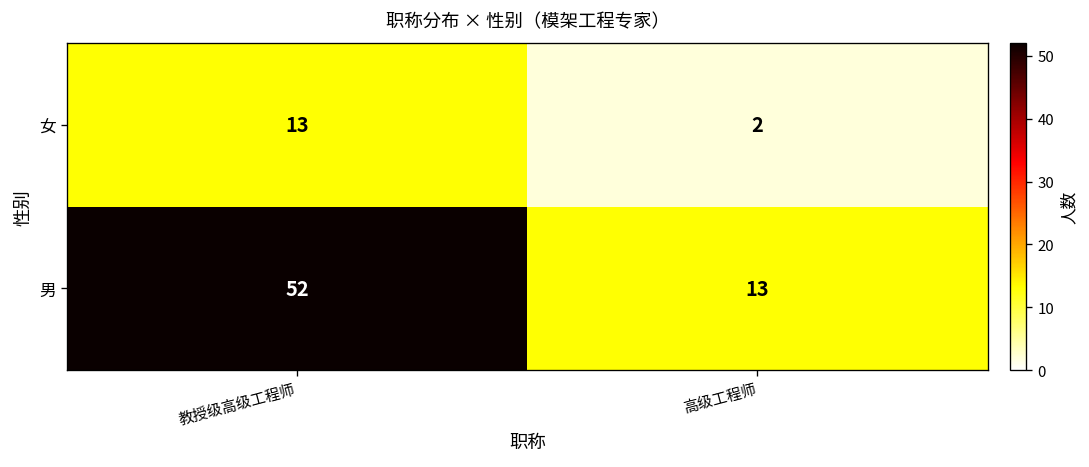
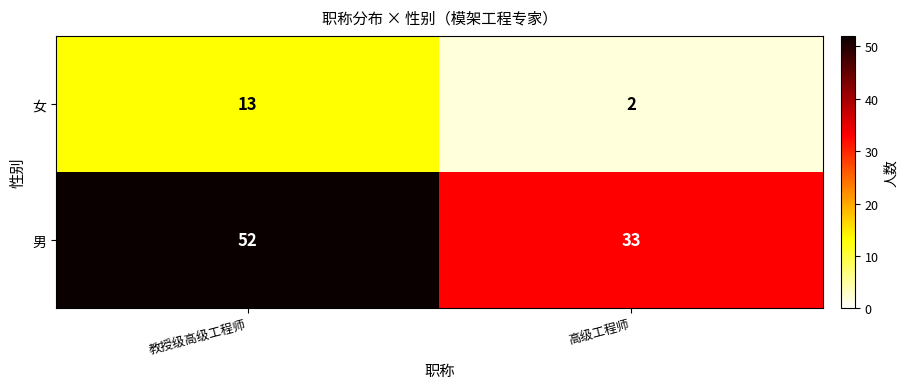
男, 高级工程师: 13 -> 33
